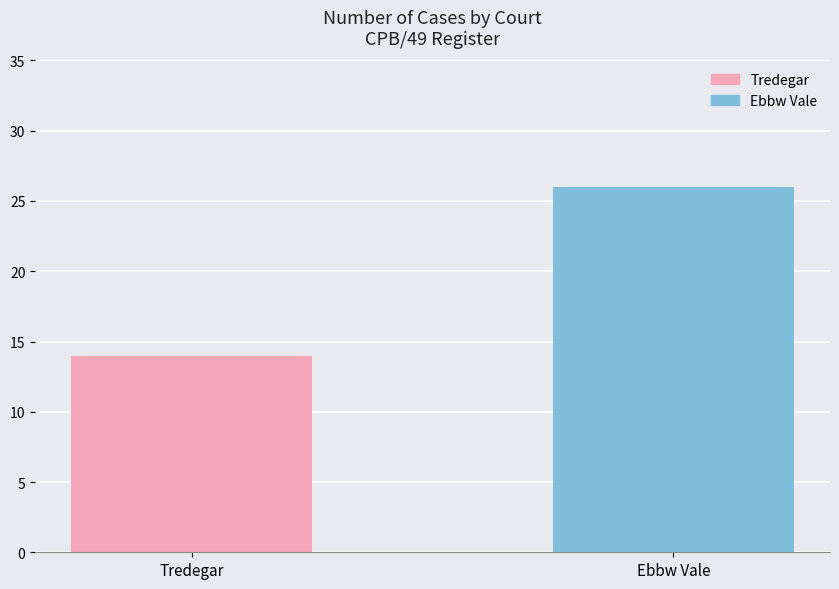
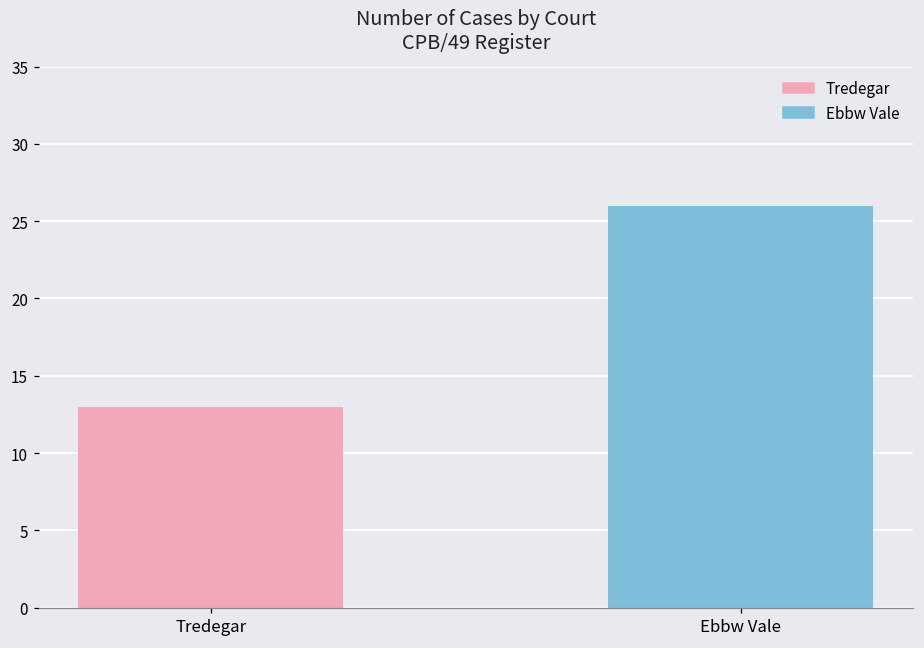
Tredegar: 14 -> 13
